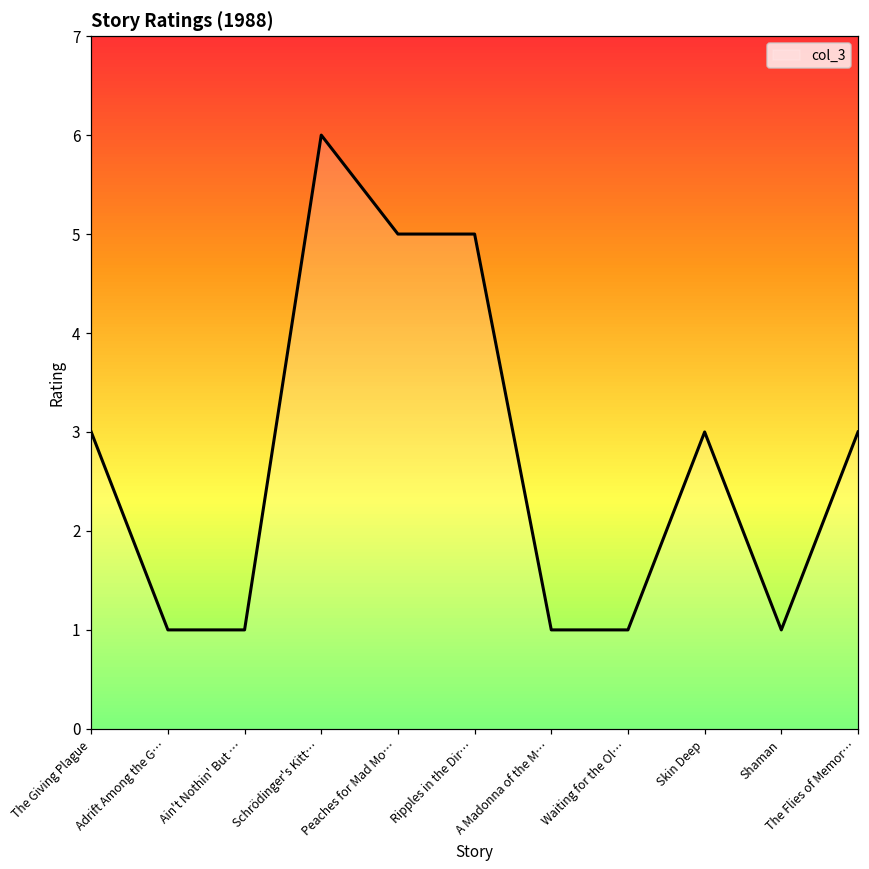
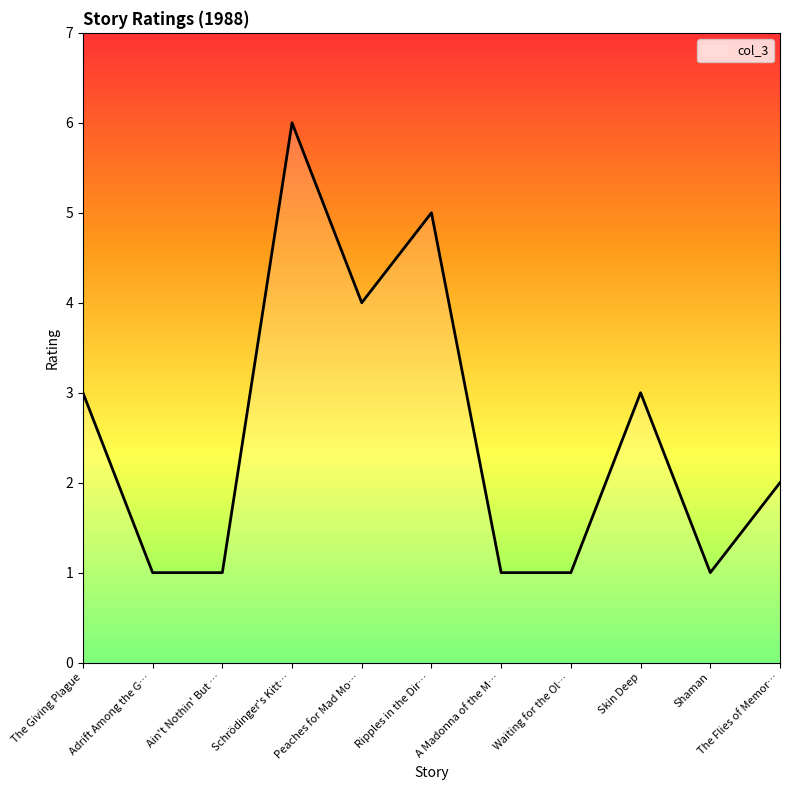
Peaches for Mad Mo…: 5 -> 4
The Flies of Memor…: 3 -> 2
